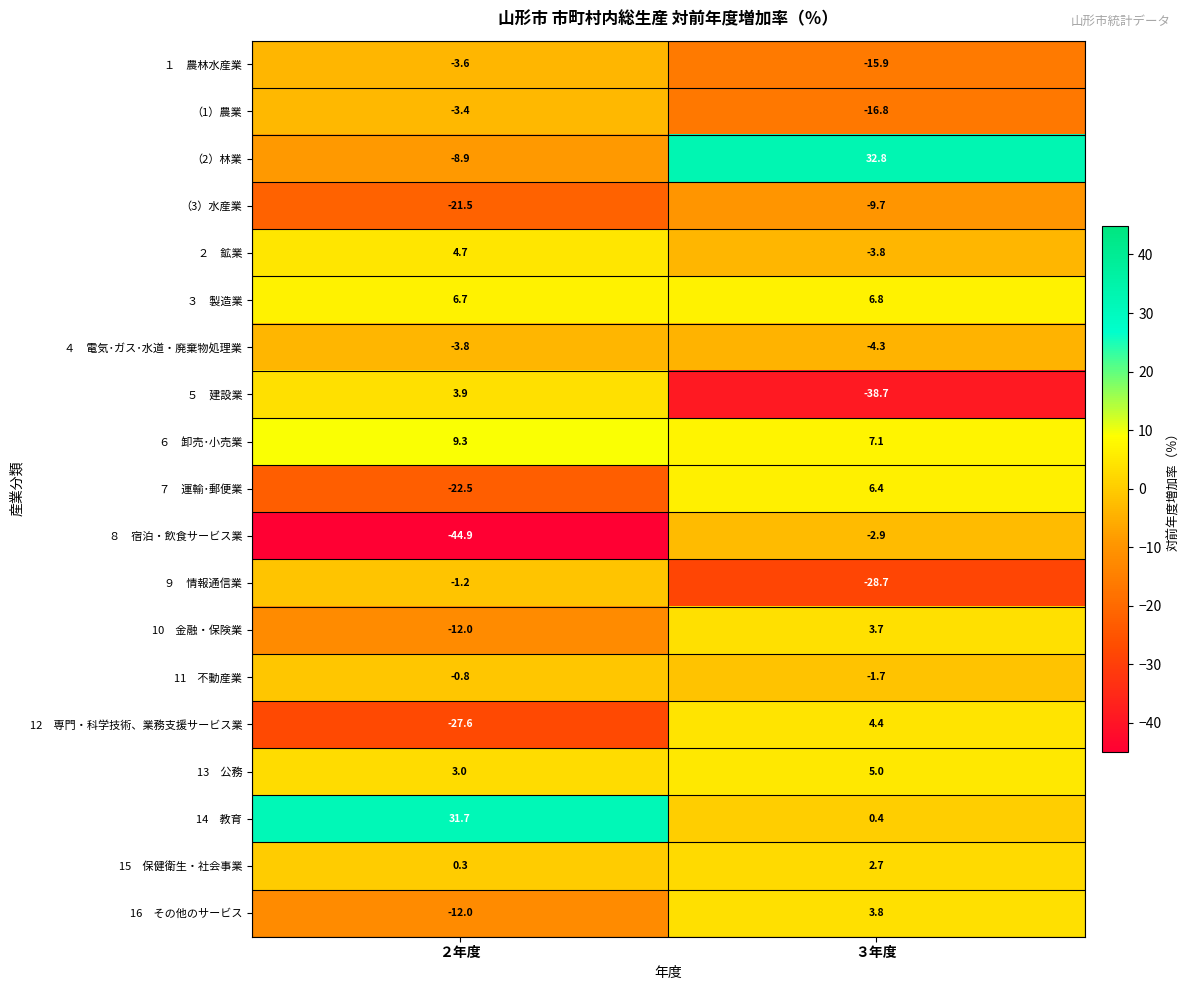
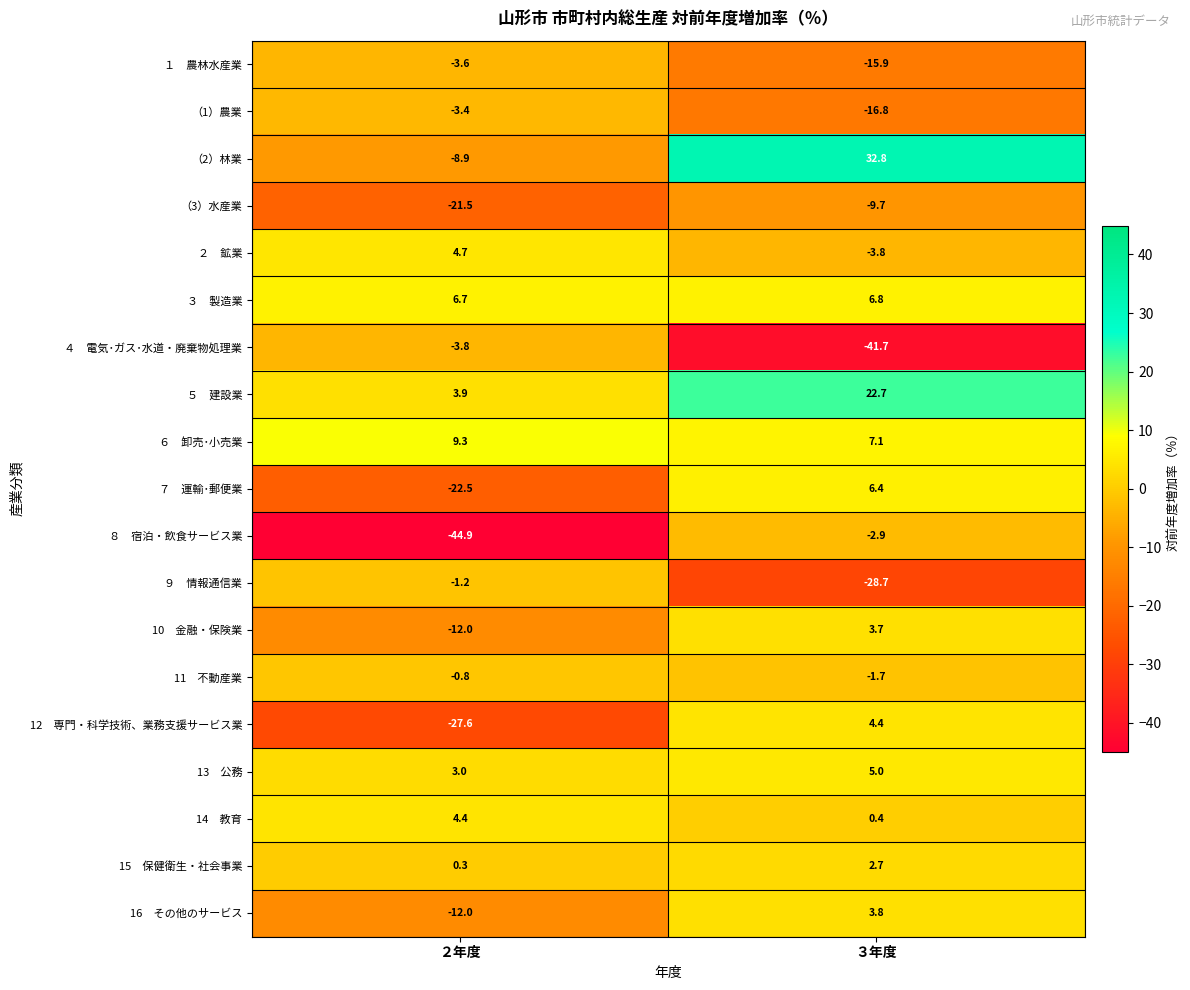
４ 電気･ガス･水道・廃棄物処理業, ３年度: -4.3 -> -41.7
５ 建設業, ３年度: -38.7 -> 22.7
14 教育, ２年度: 31.7 -> 4.4
